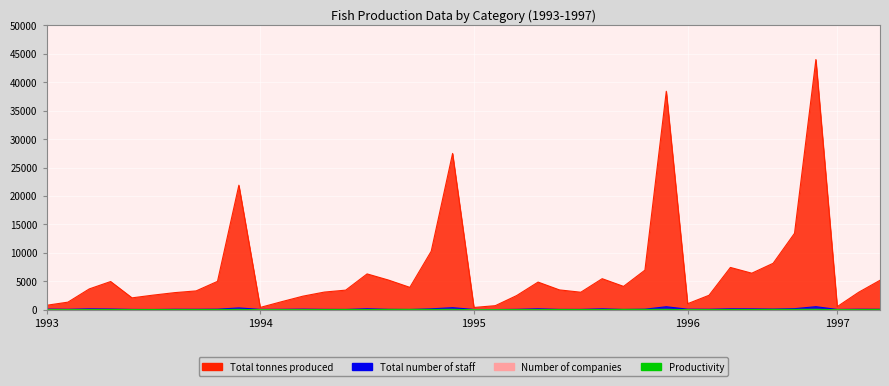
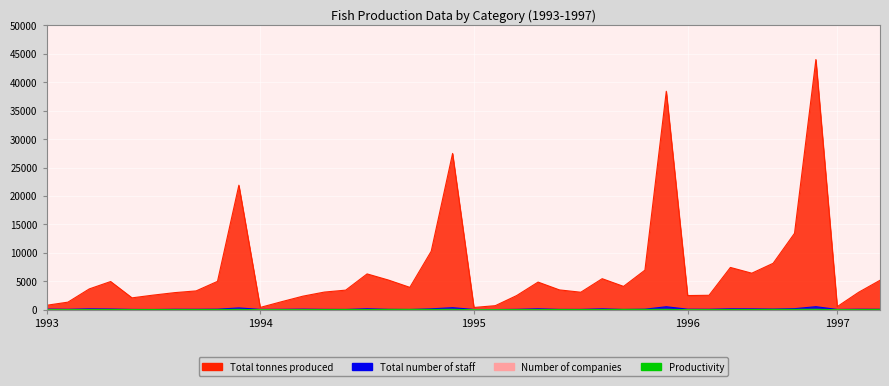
Total tonnes produced, 1996: 1000 -> 3000
